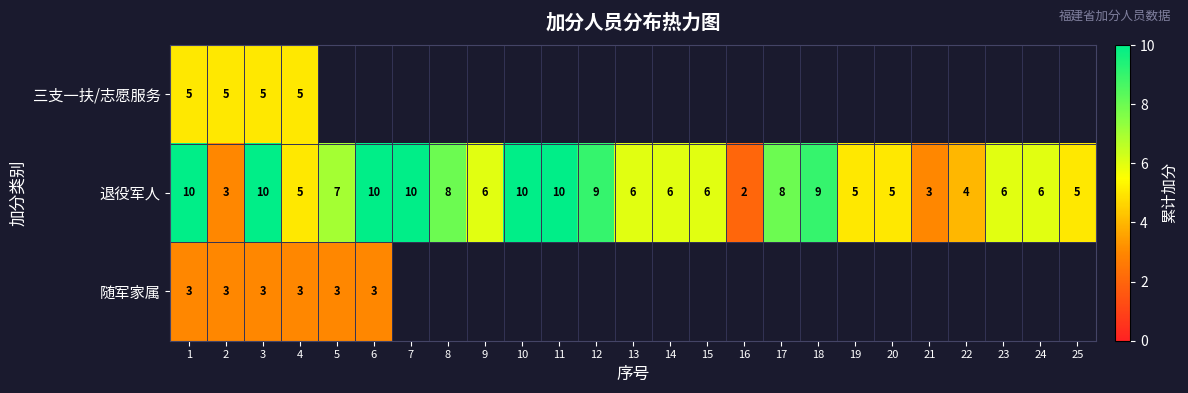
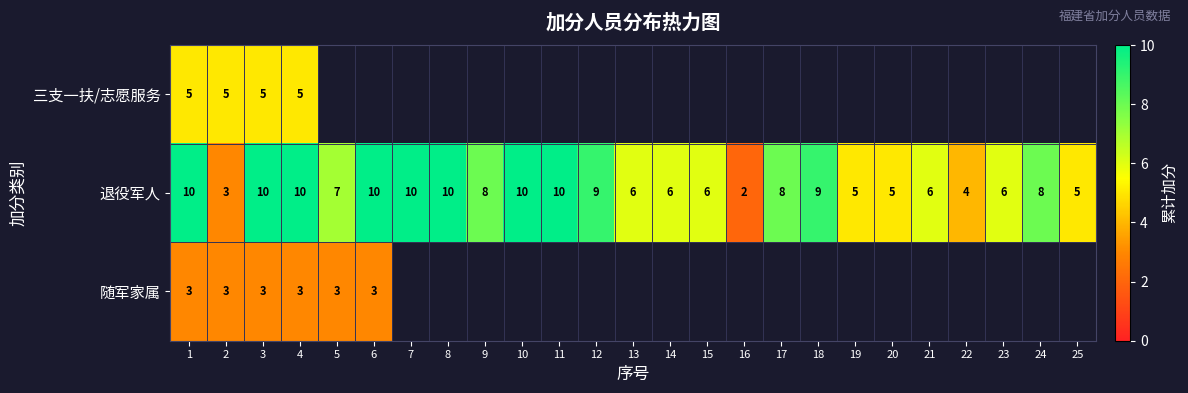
退役军人, 4: 5 -> 10
退役军人, 8: 8 -> 10
退役军人, 9: 6 -> 8
退役军人, 21: 3 -> 6
退役军人, 24: 6 -> 8
